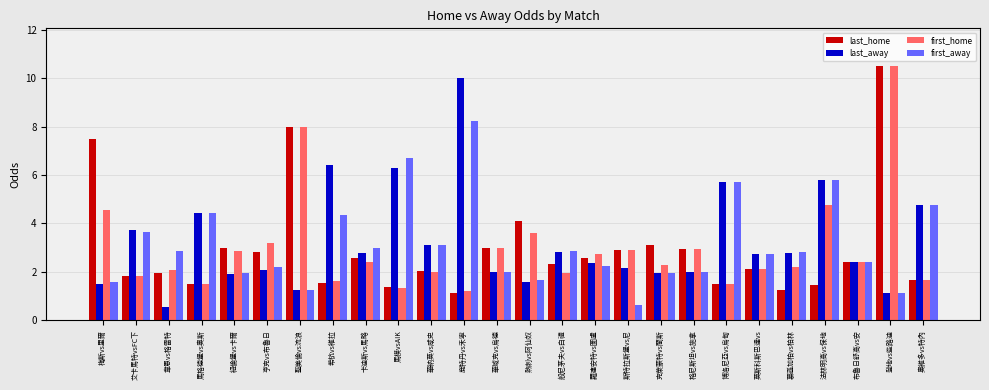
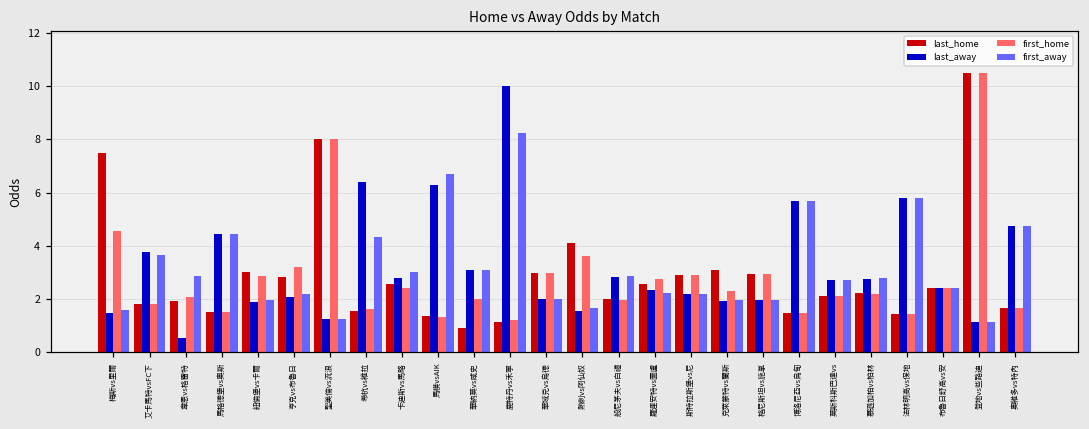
last_home, 華納莫vs咸史: 2.0 -> 0.9
last_home, 般尼茅夫vs白禮: 2.3 -> 2.0
first_away, 斯特拉斯堡vs尼: 0.6 -> 2.2
last_home, 慕遜加柏vs柏林: 1.2 -> 2.2
first_home, 法林明高vs保地: 4.8 -> 1.4
